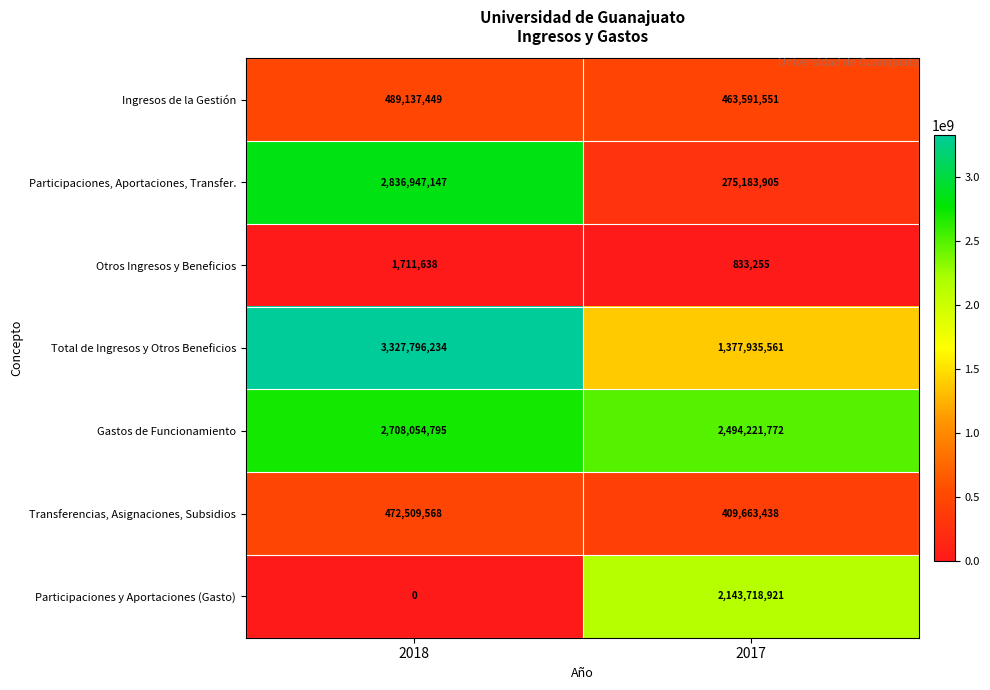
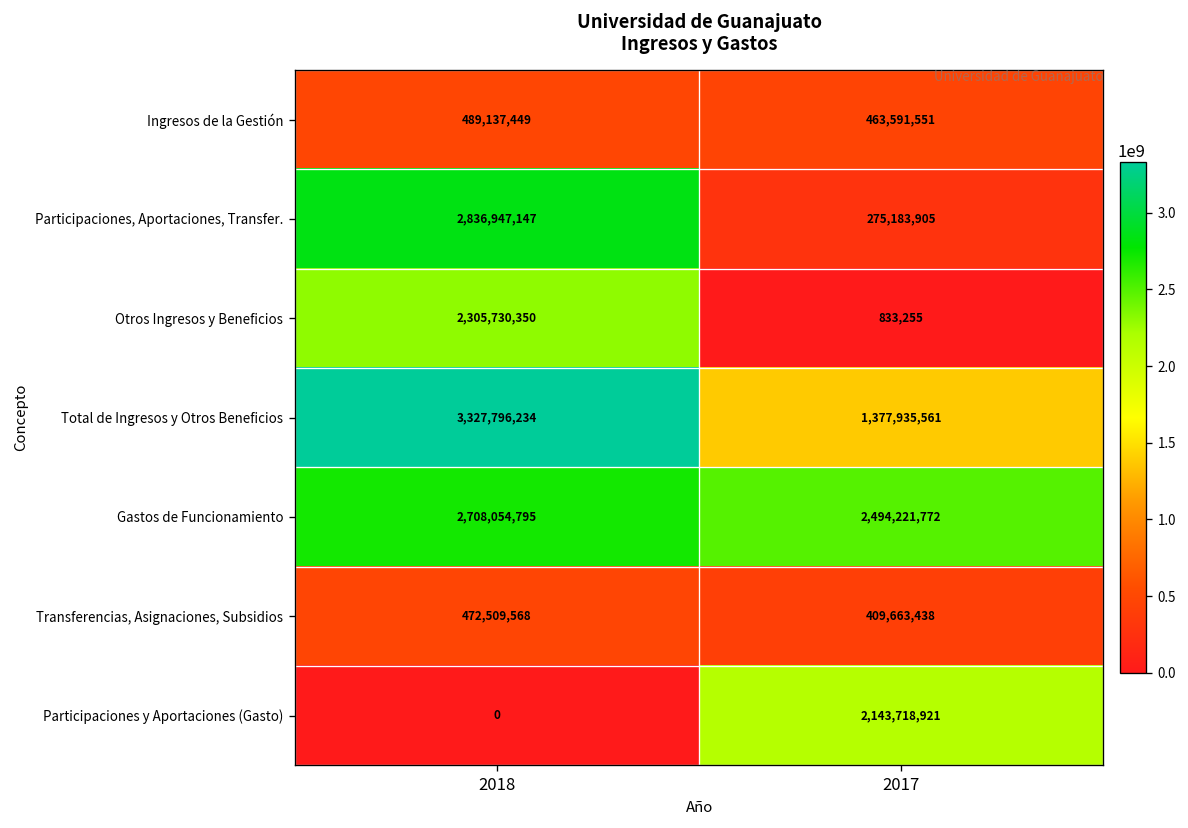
Otros Ingresos y Beneficios, 2018: 1,711,638 -> 2,305,730,350
